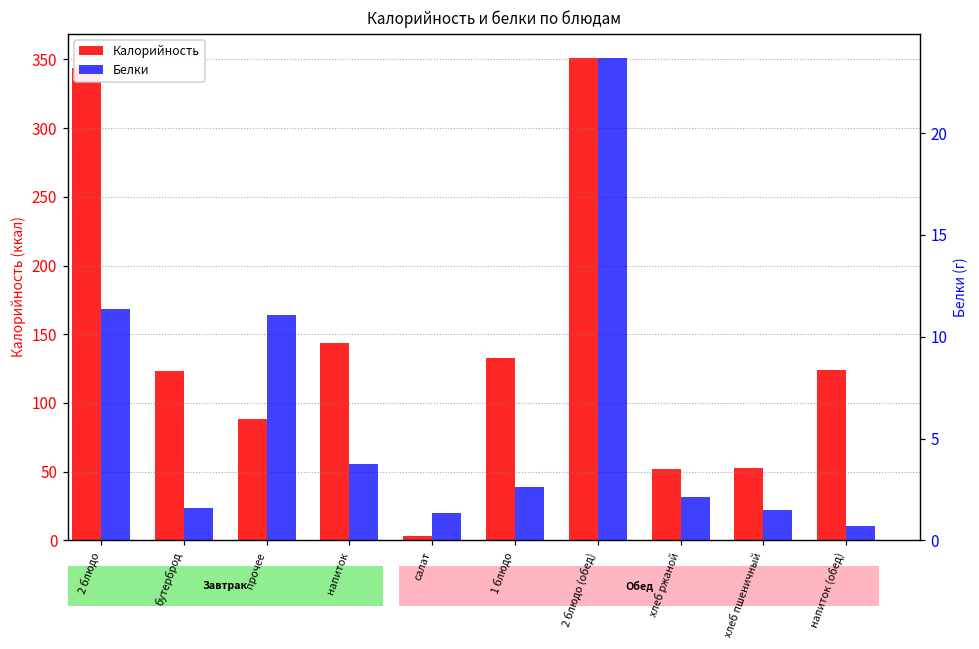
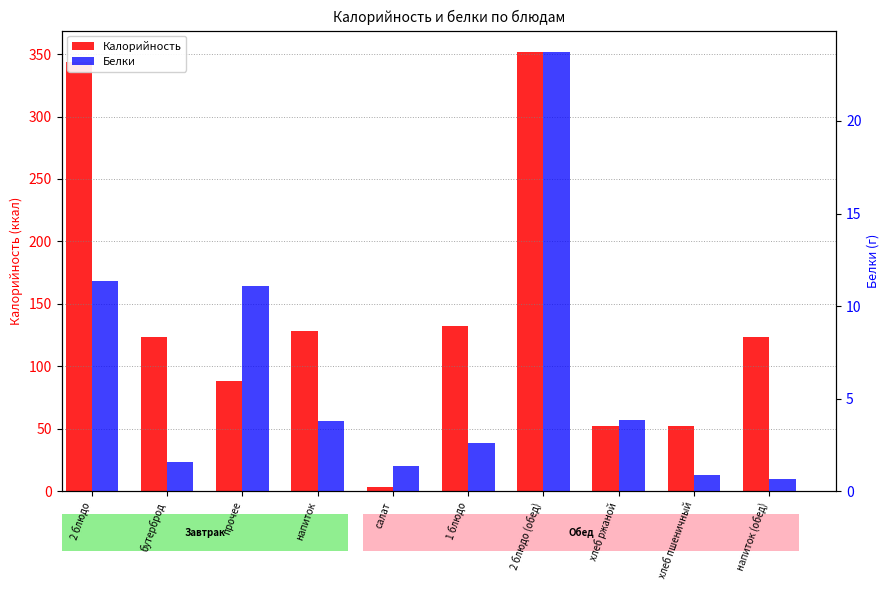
Калорийность, напиток: 144 -> 128
Белки, хлеб ржаной: 2.1 -> 3.9
Белки, хлеб пшеничный: 1.5 -> 0.9
